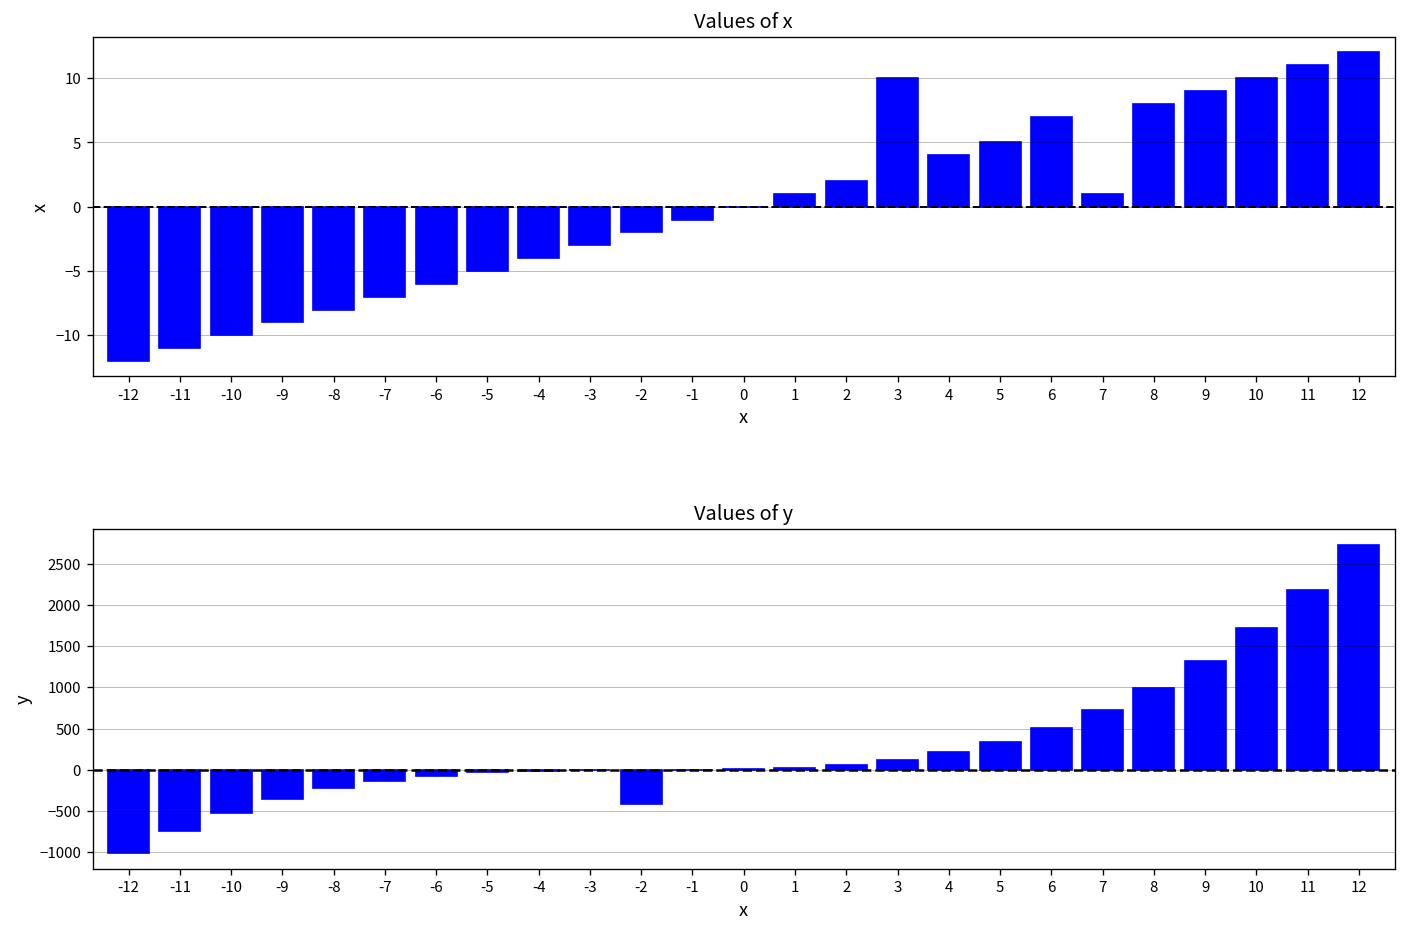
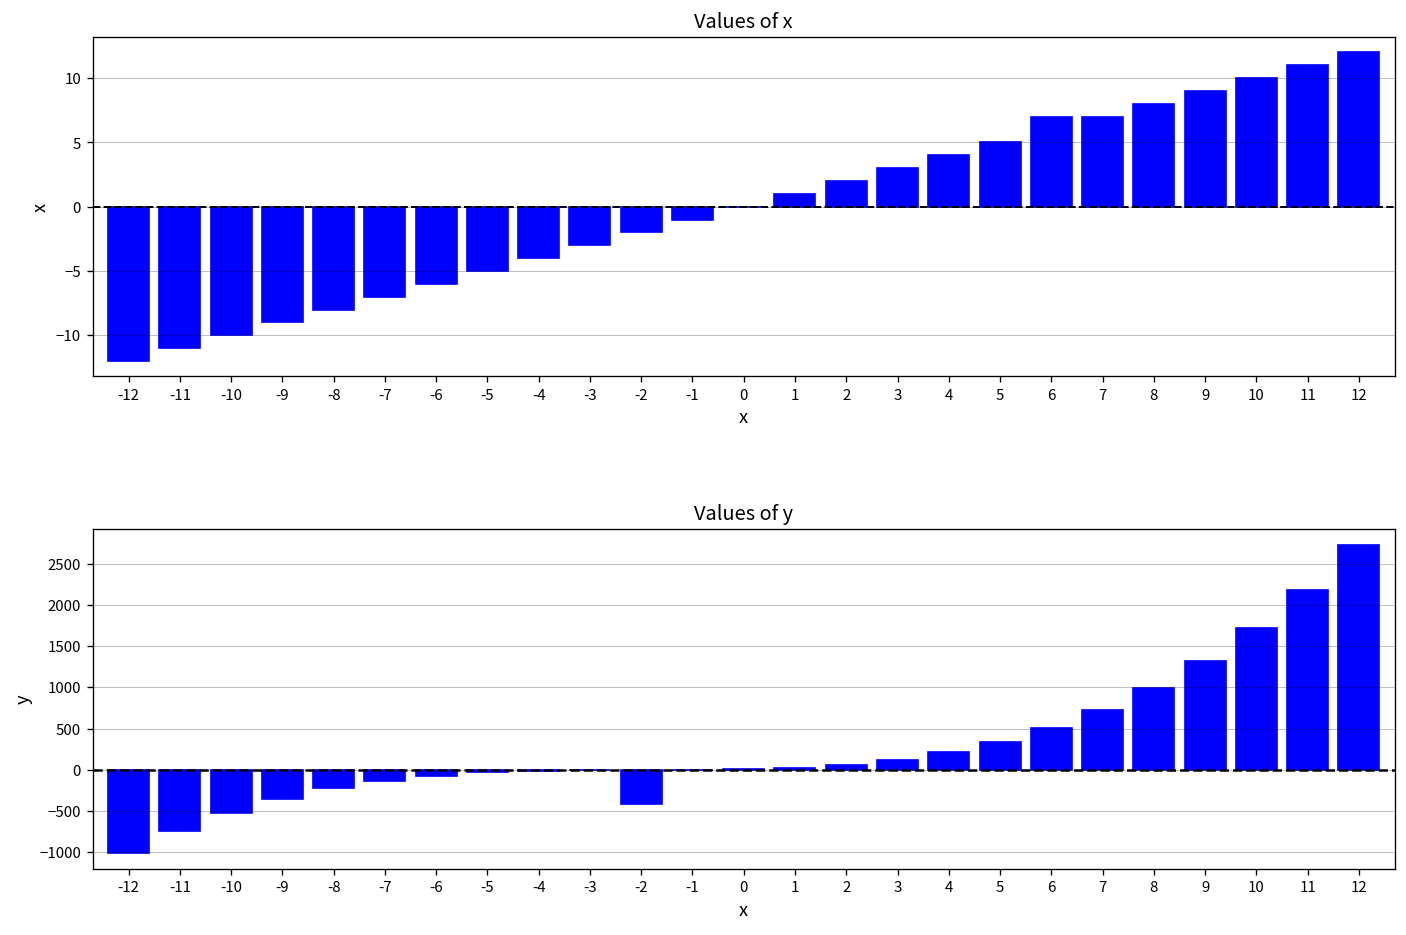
Values of x, 3: 10 -> 3
Values of x, 7: 1 -> 7
